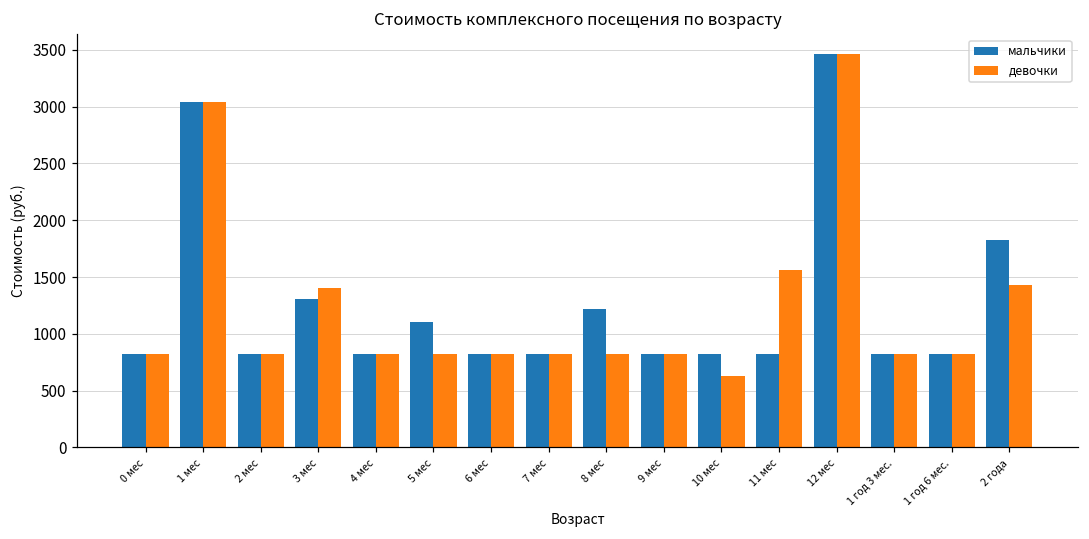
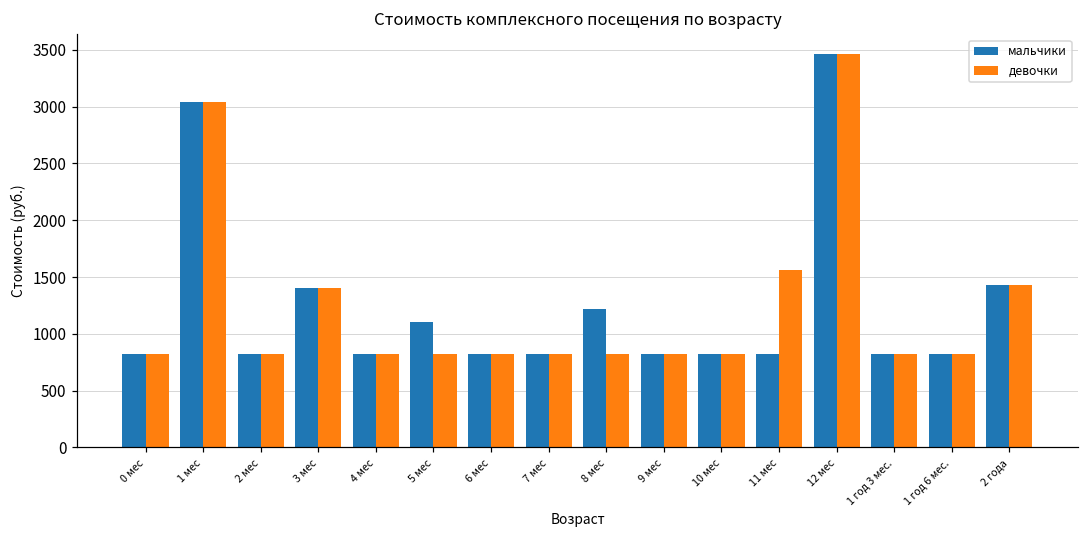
мальчики, 3 мес: 1310 -> 1400
девочки, 10 мес: 630 -> 820
мальчики, 2 года: 1830 -> 1430
